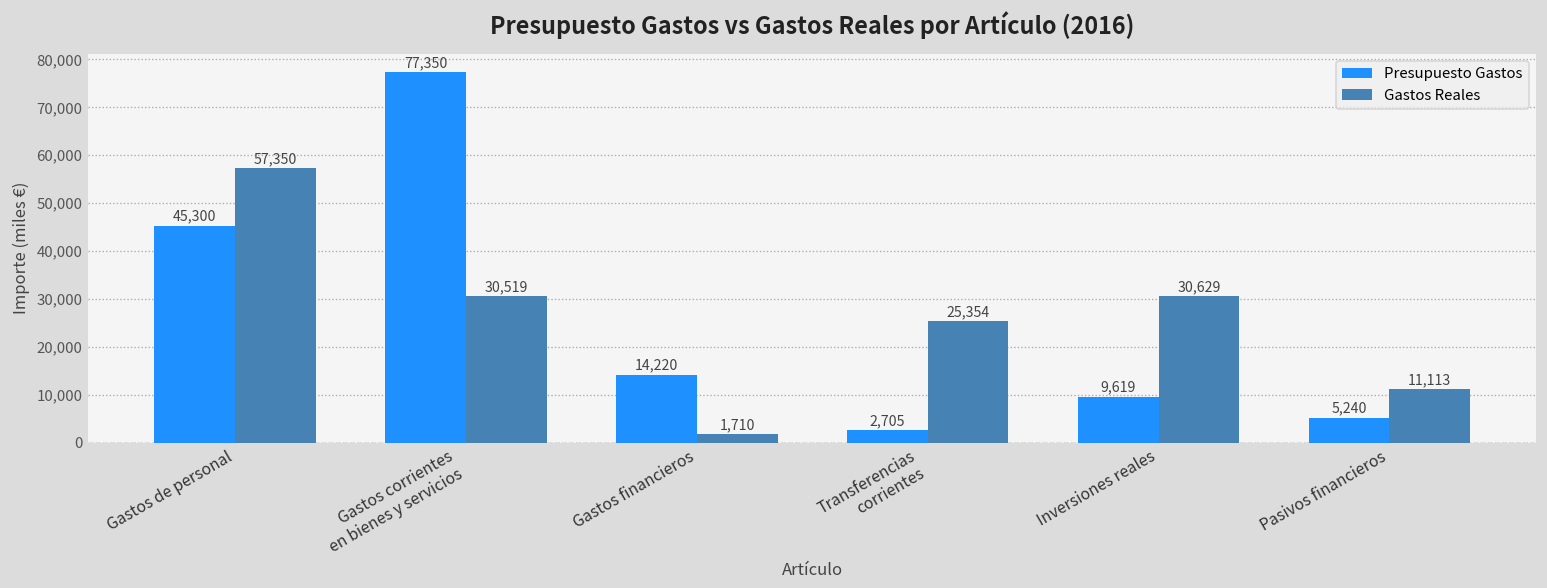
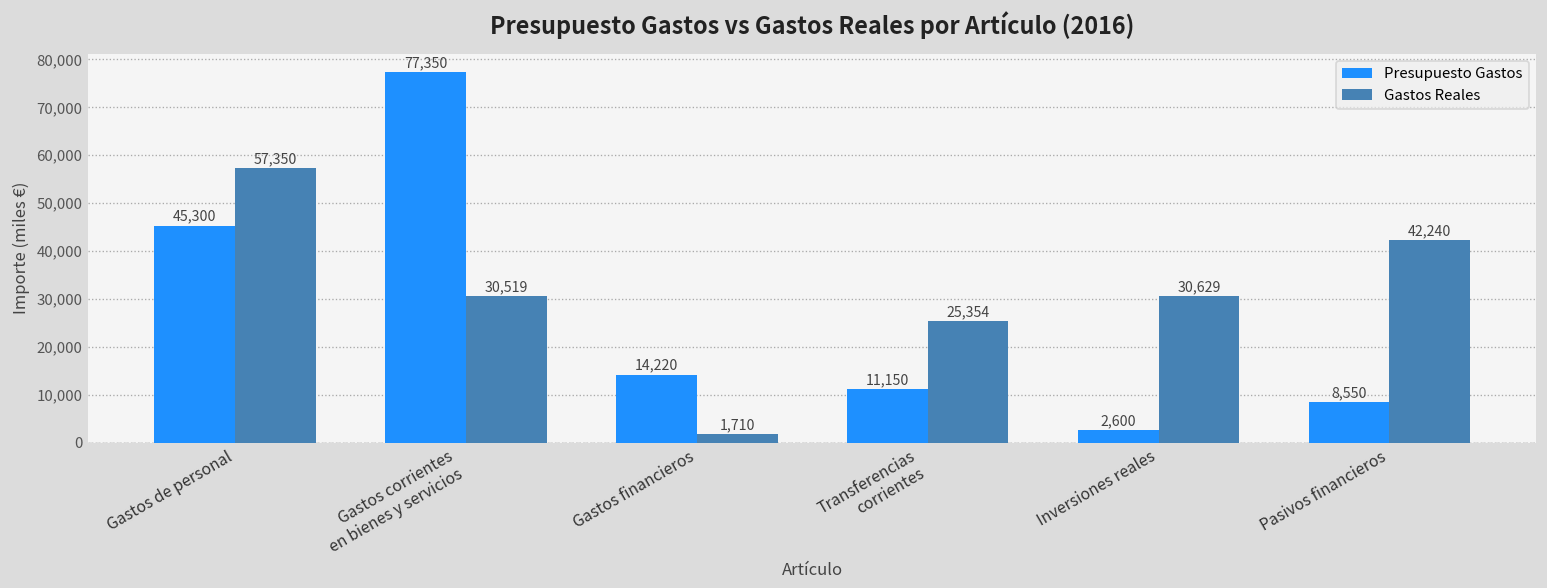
Presupuesto Gastos, Transferencias corrientes: 2,705 -> 11,150
Presupuesto Gastos, Inversiones reales: 9,619 -> 2,600
Presupuesto Gastos, Pasivos financieros: 5,240 -> 8,550
Gastos Reales, Pasivos financieros: 11,113 -> 42,240
